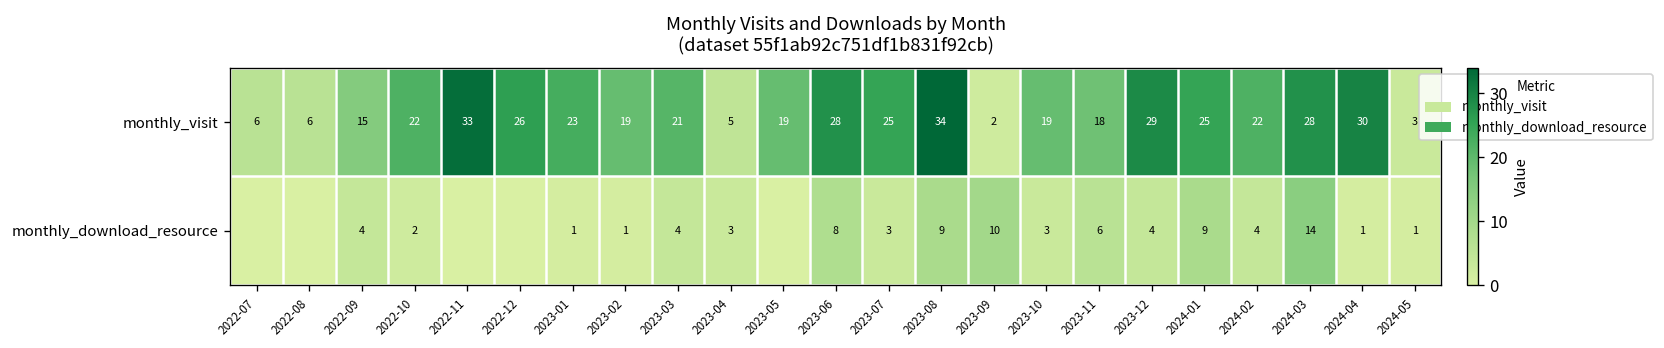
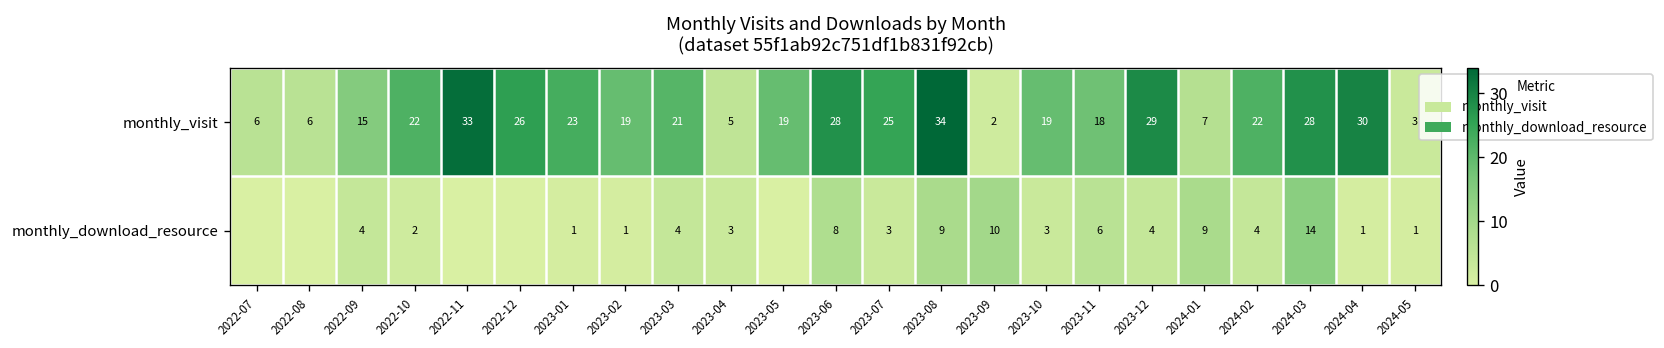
monthly_visit, 2024-01: 25 -> 7
